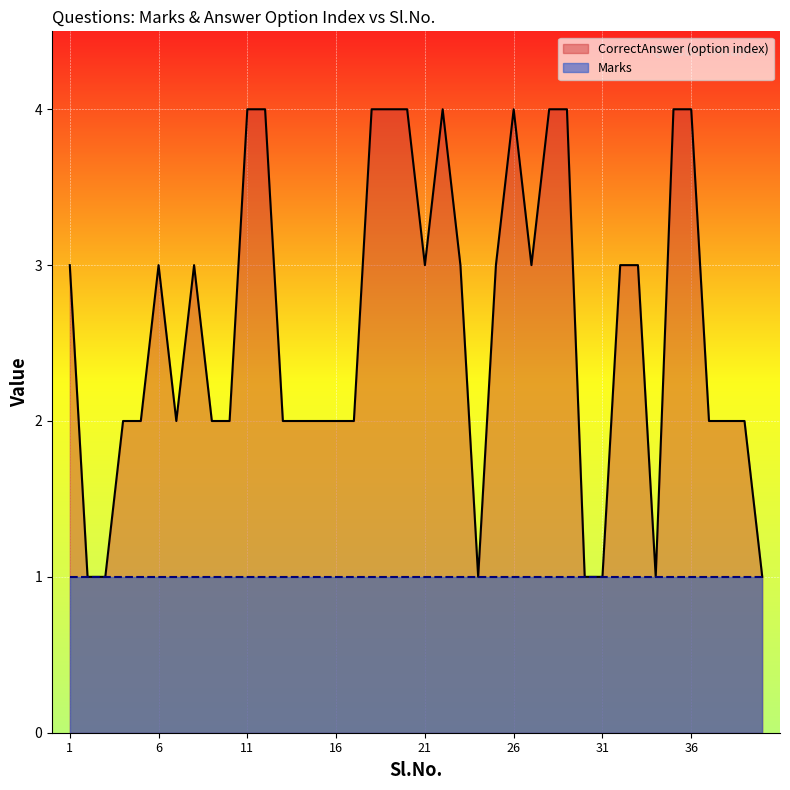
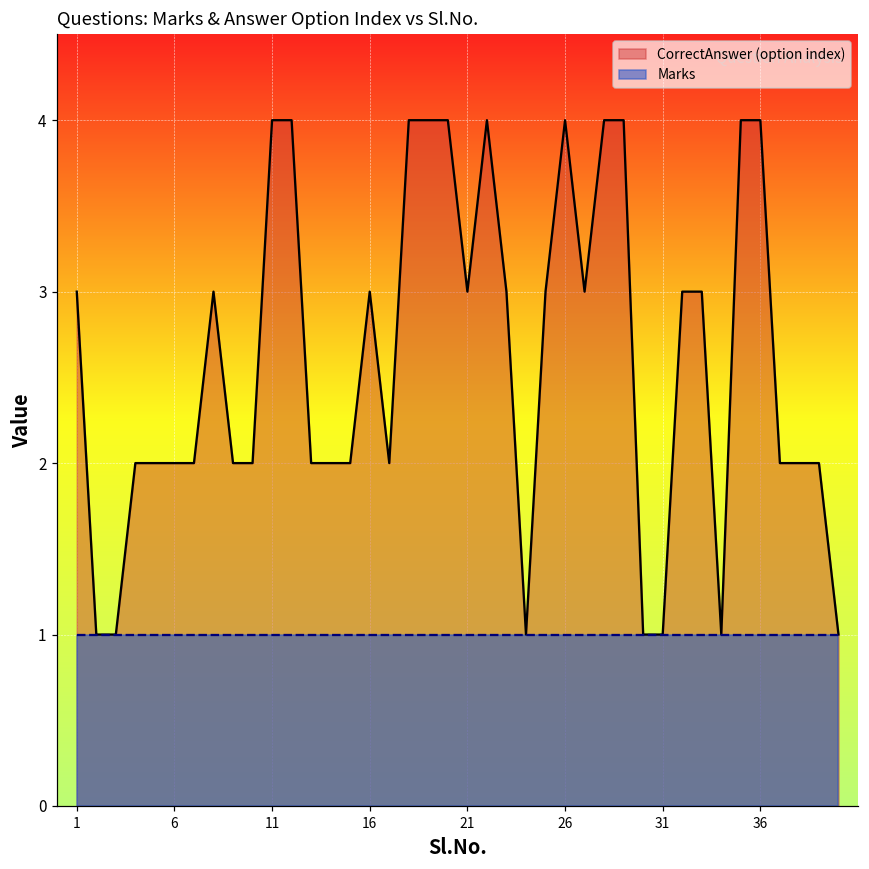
CorrectAnswer (option index), 6: 3 -> 2
CorrectAnswer (option index), 16: 2 -> 3
